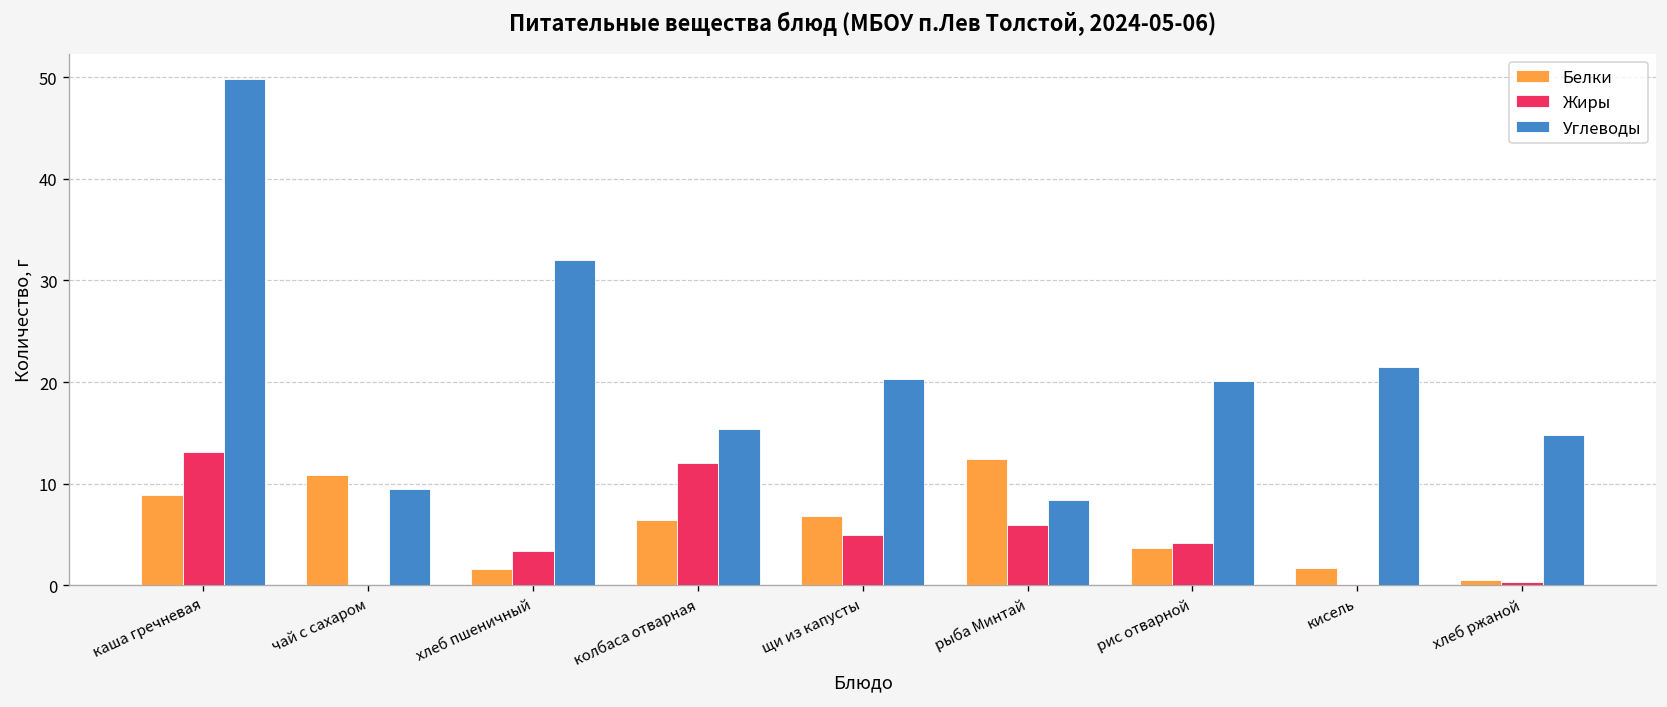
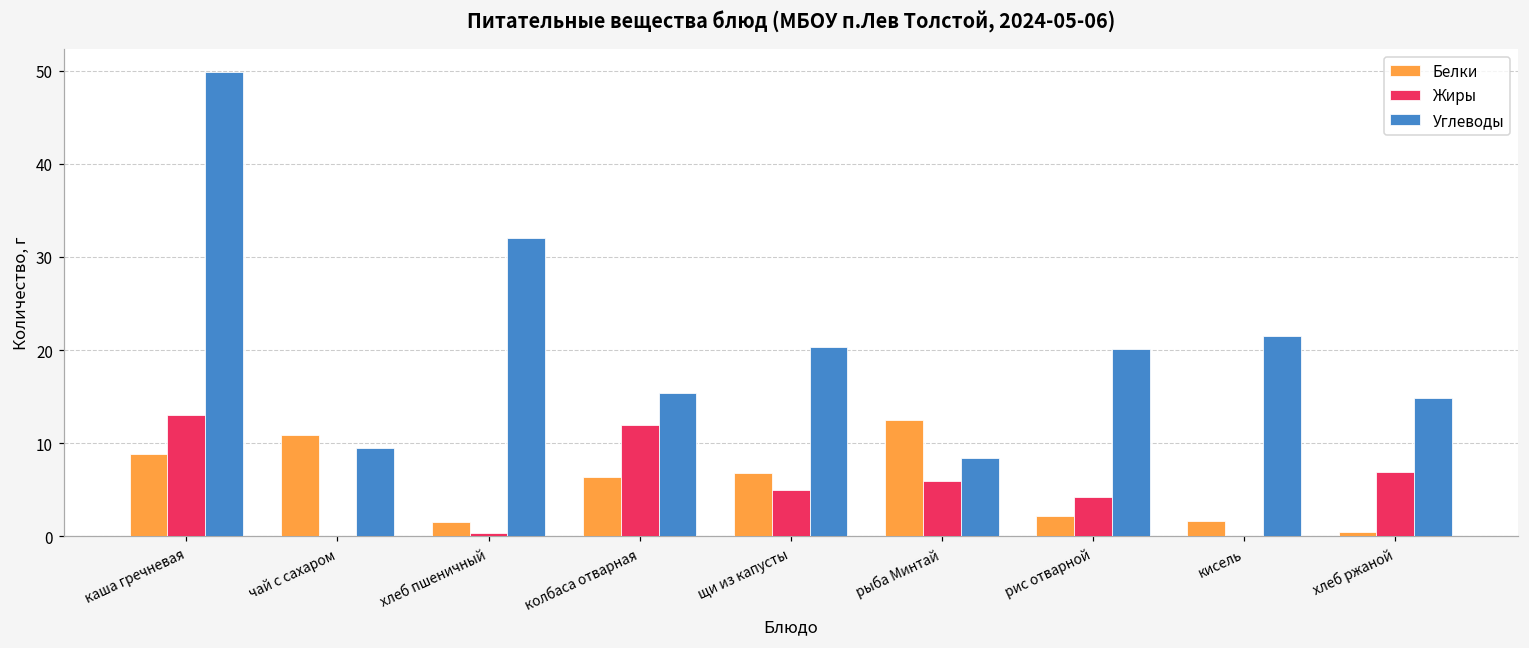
Жиры, хлеб пшеничный: 3 -> 0
Белки, рис отварной: 4 -> 2
Жиры, хлеб ржаной: 0 -> 7
